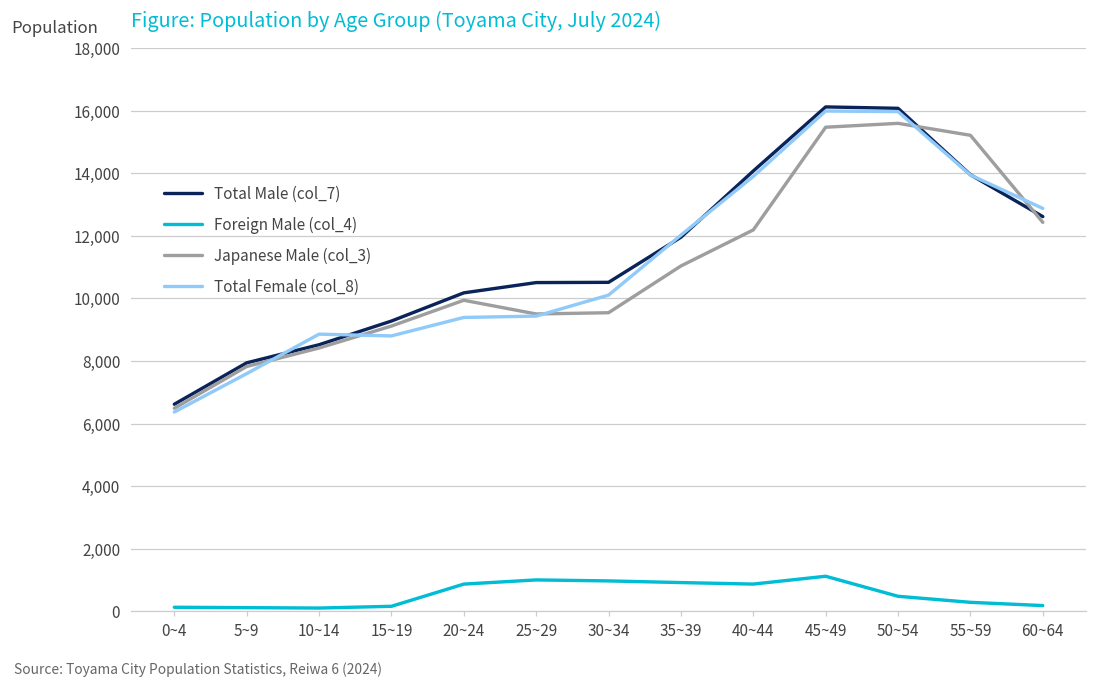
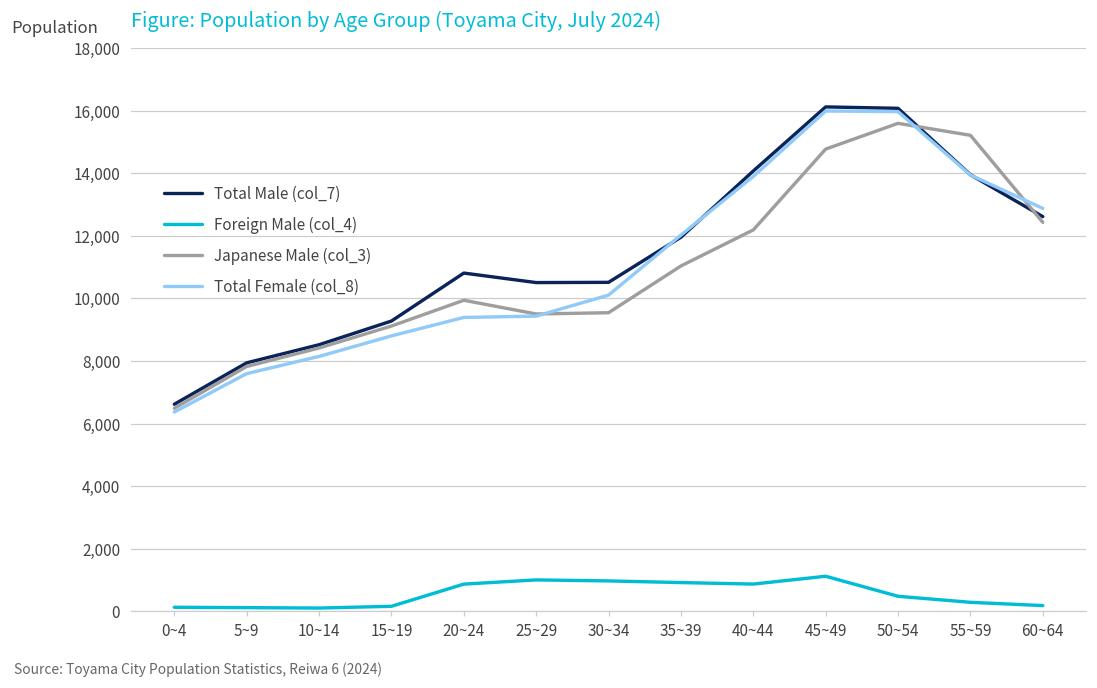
Total Female (col_8), 10~14: 8,900 -> 8,100
Total Male (col_7), 20~24: 10,200 -> 10,800
Japanese Male (col_3), 45~49: 15,500 -> 14,800
